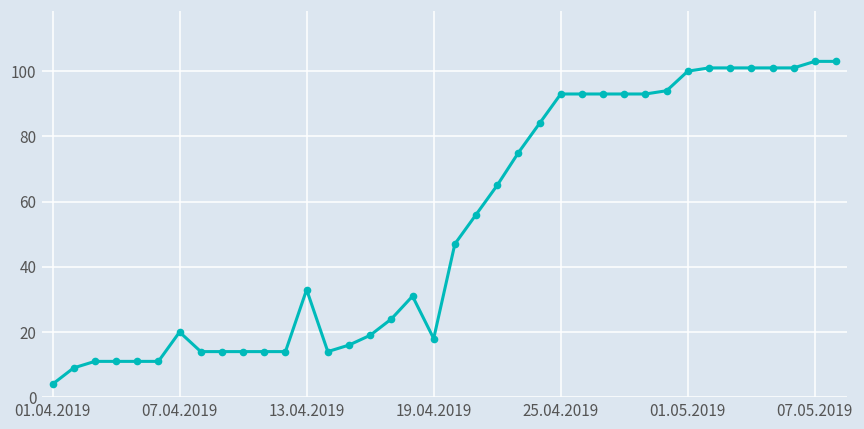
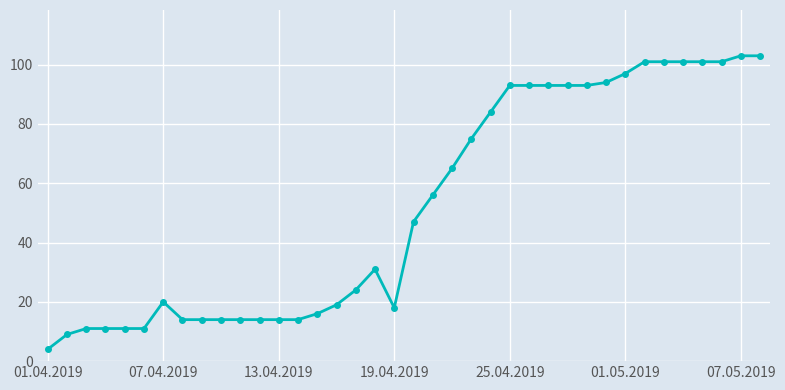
13.04.2019: 33 -> 14
01.05.2019: 100 -> 97
